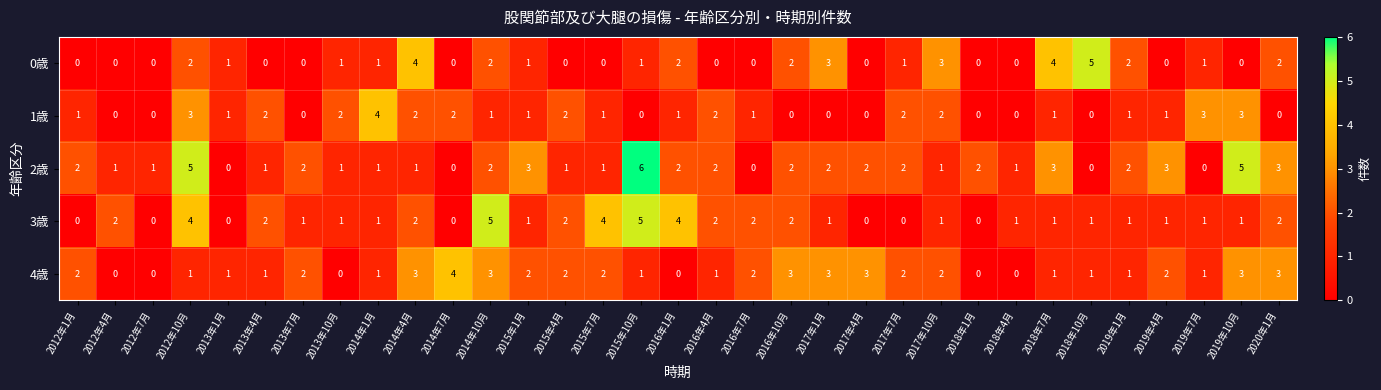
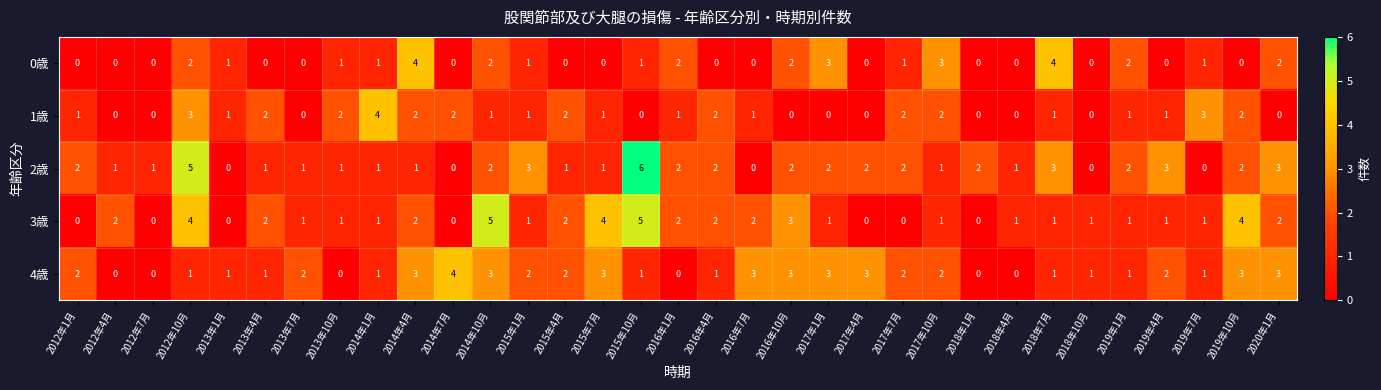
0歳, 2018年10月: 5 -> 0
1歳, 2019年10月: 3 -> 2
2歳, 2013年7月: 2 -> 1
2歳, 2019年10月: 5 -> 2
3歳, 2016年1月: 4 -> 2
3歳, 2016年10月: 2 -> 3
3歳, 2019年10月: 1 -> 4
4歳, 2015年7月: 2 -> 3
4歳, 2016年7月: 2 -> 3
